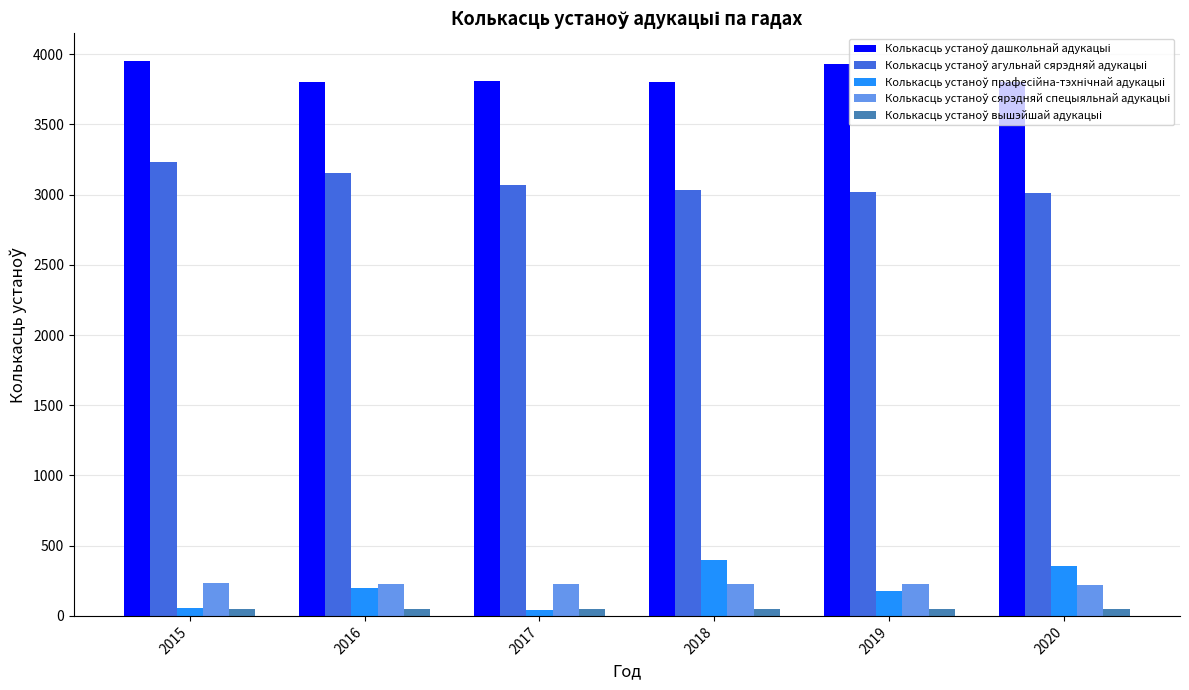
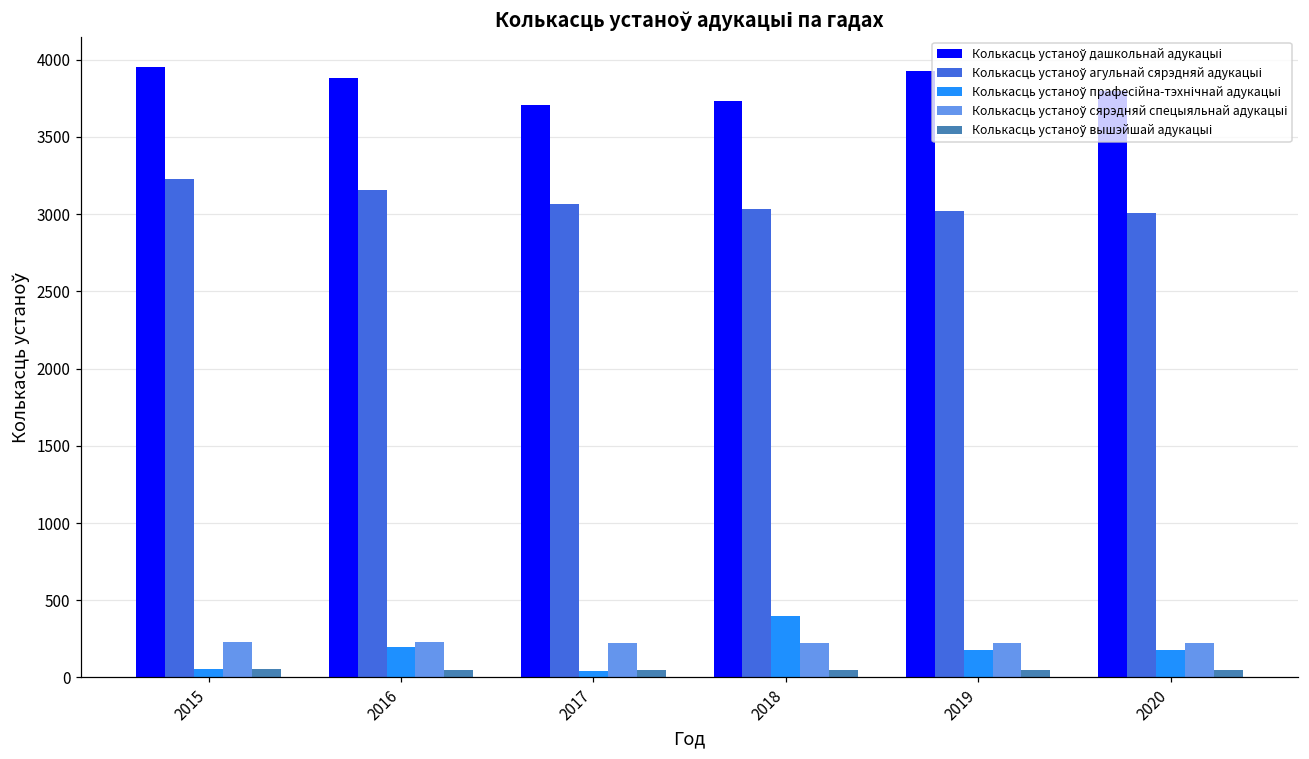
Колькасць устаноў дашкольнай адукацыі, 2016: 3800 -> 3880
Колькасць устаноў дашкольнай адукацыі, 2017: 3810 -> 3710
Колькасць устаноў дашкольнай адукацыі, 2018: 3800 -> 3730
Колькасць устаноў прафесійна-тэхнічнай адукацыі, 2020: 360 -> 180
